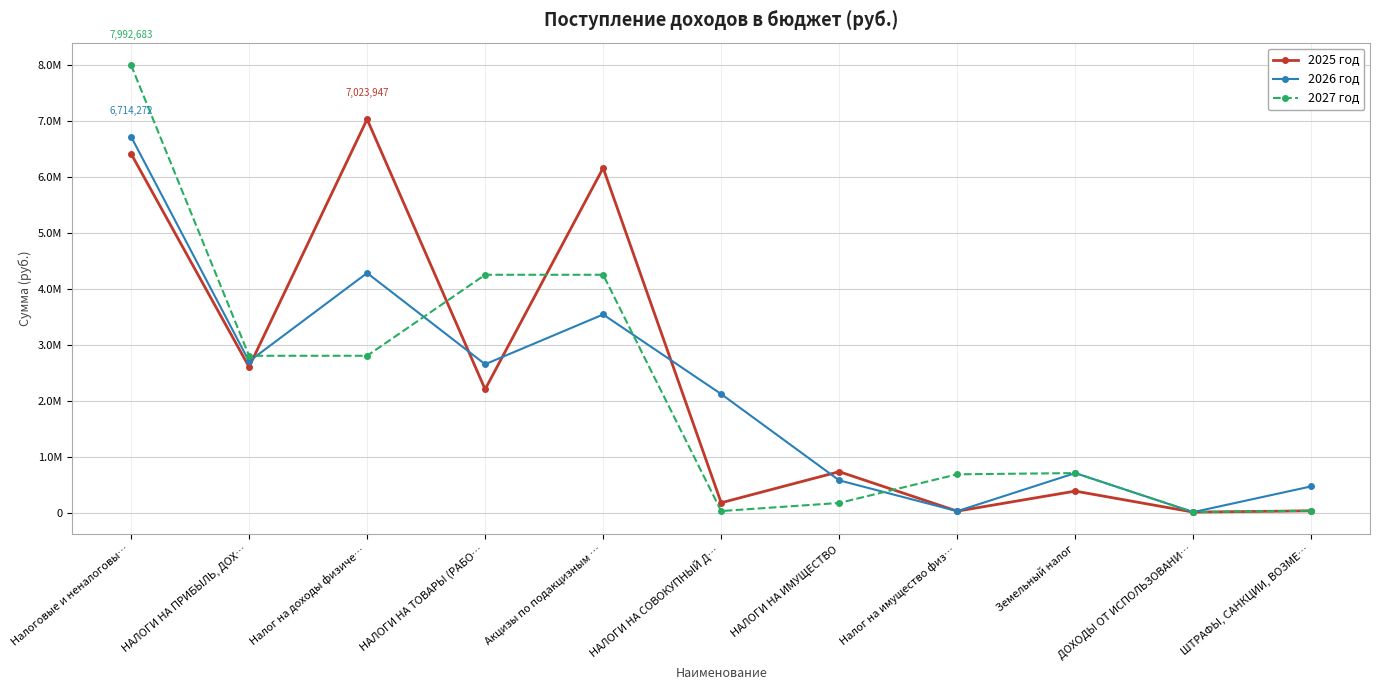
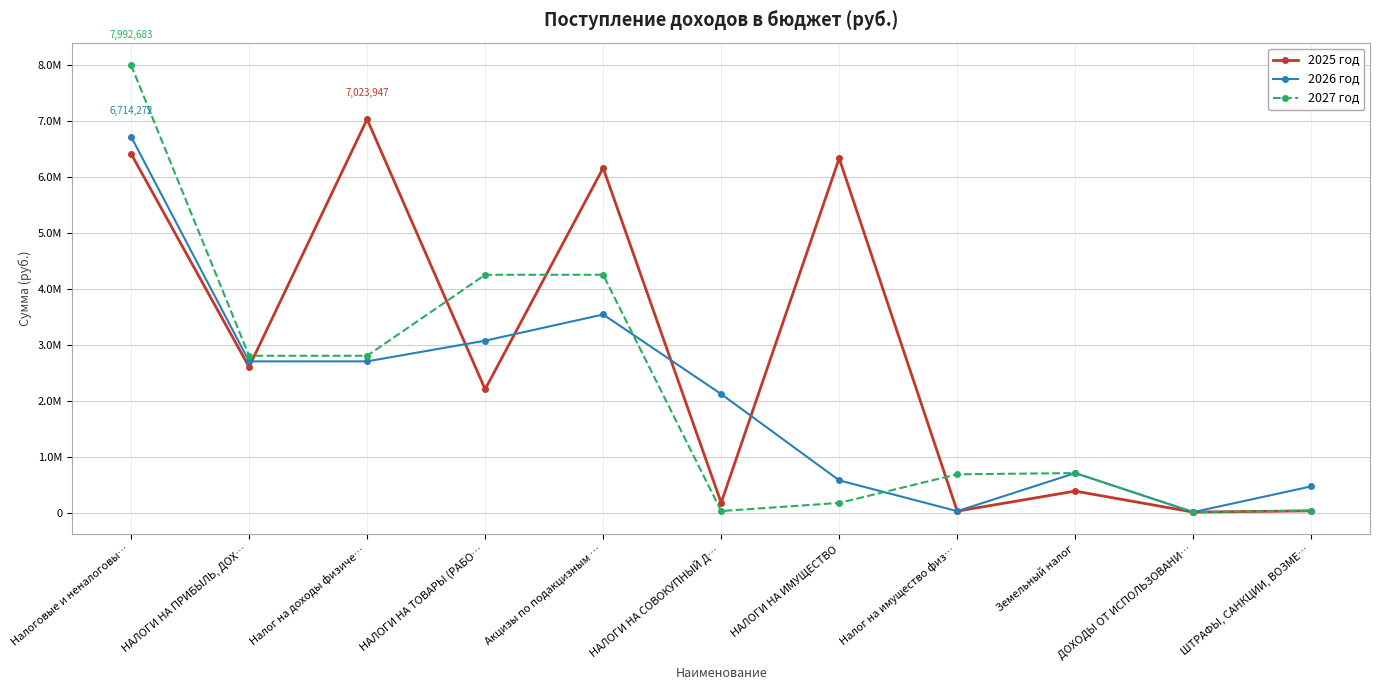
2026 год, Налог на доходы физиче…: 4.3М -> 2.7М
2026 год, НАЛОГИ НА ТОВАРЫ (РАБО…: 2.6М -> 3.1М
2025 год, НАЛОГИ НА ИМУЩЕСТВО: 0.7М -> 6.3М
